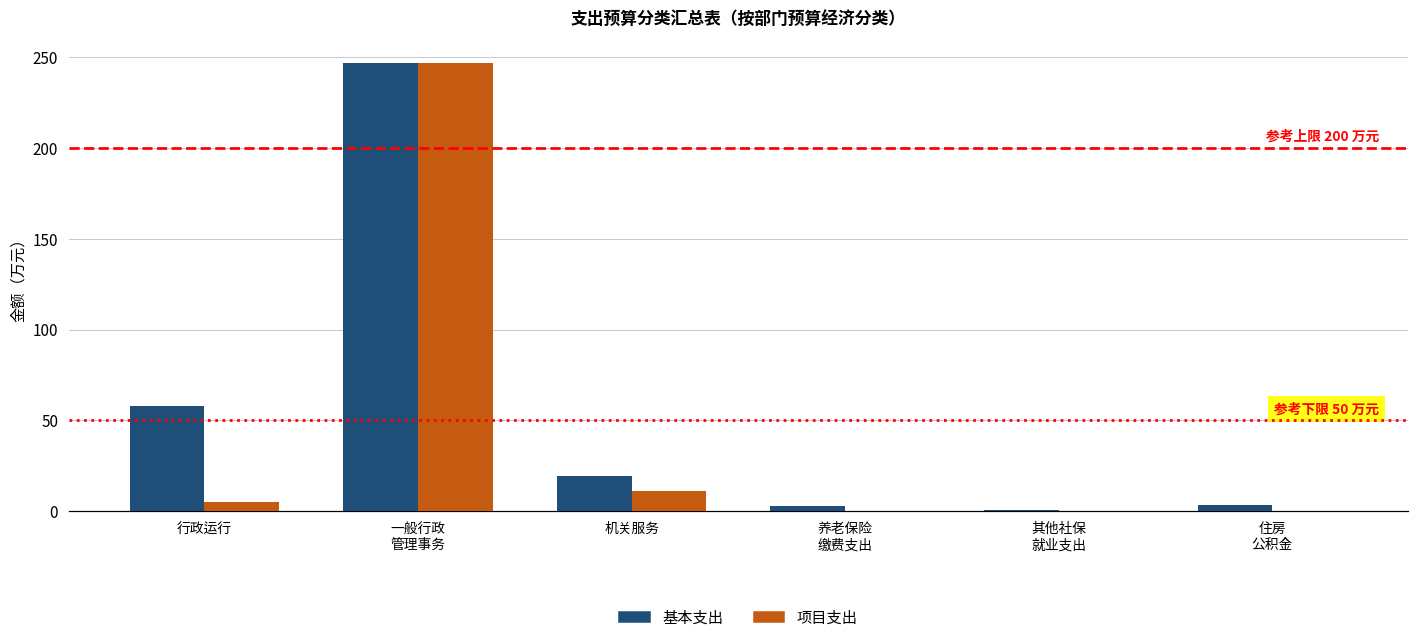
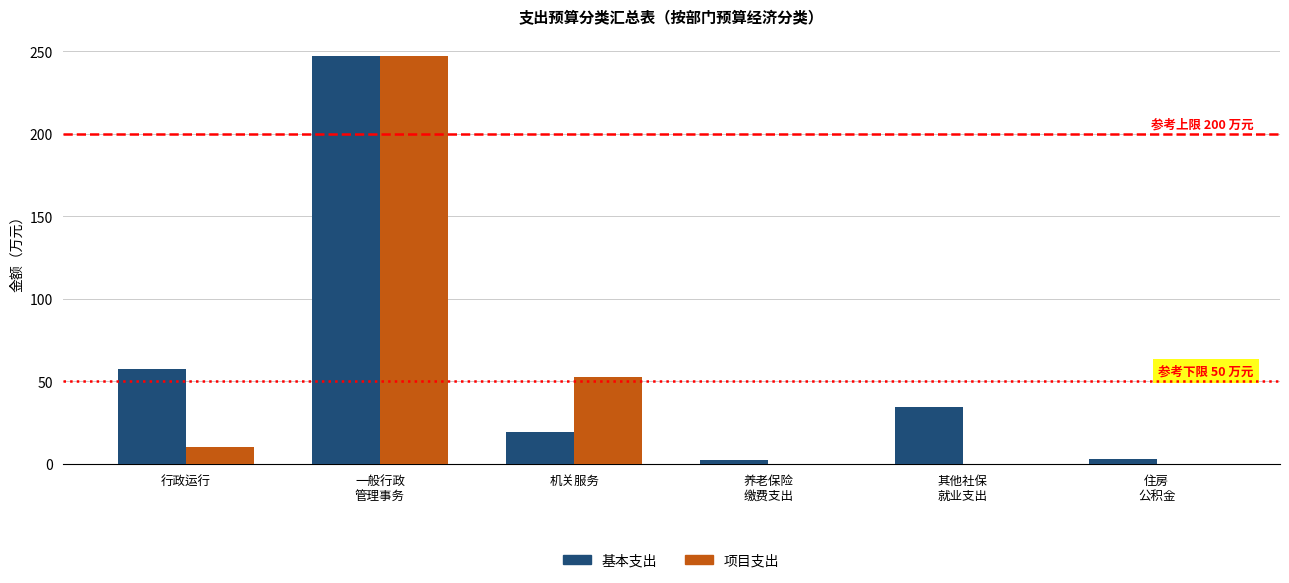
项目支出, 行政运行: 5 -> 10
项目支出, 机关服务: 11 -> 53
基本支出, 其他社保 就业支出: 0 -> 35
